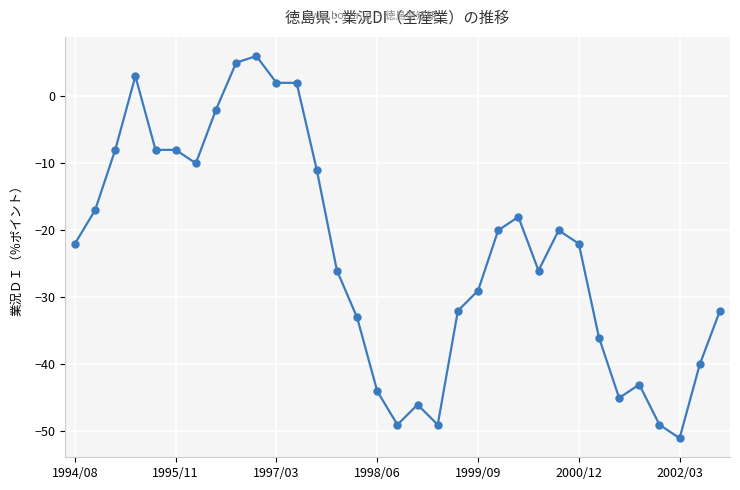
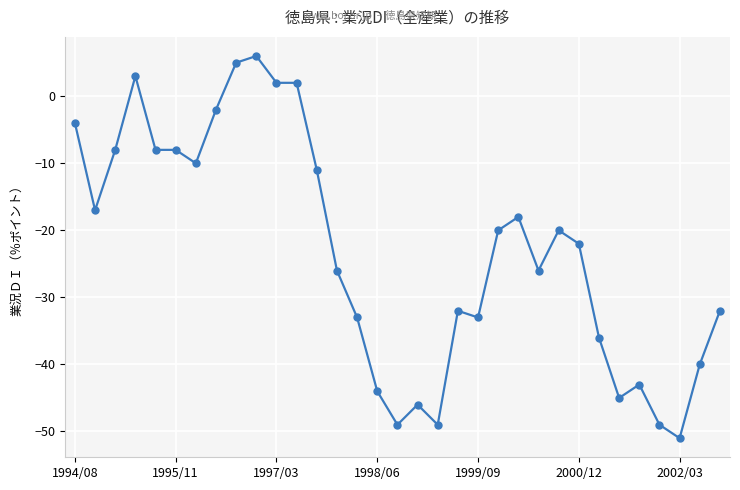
1994/08: -22 -> -4
1999/09: -29 -> -33
